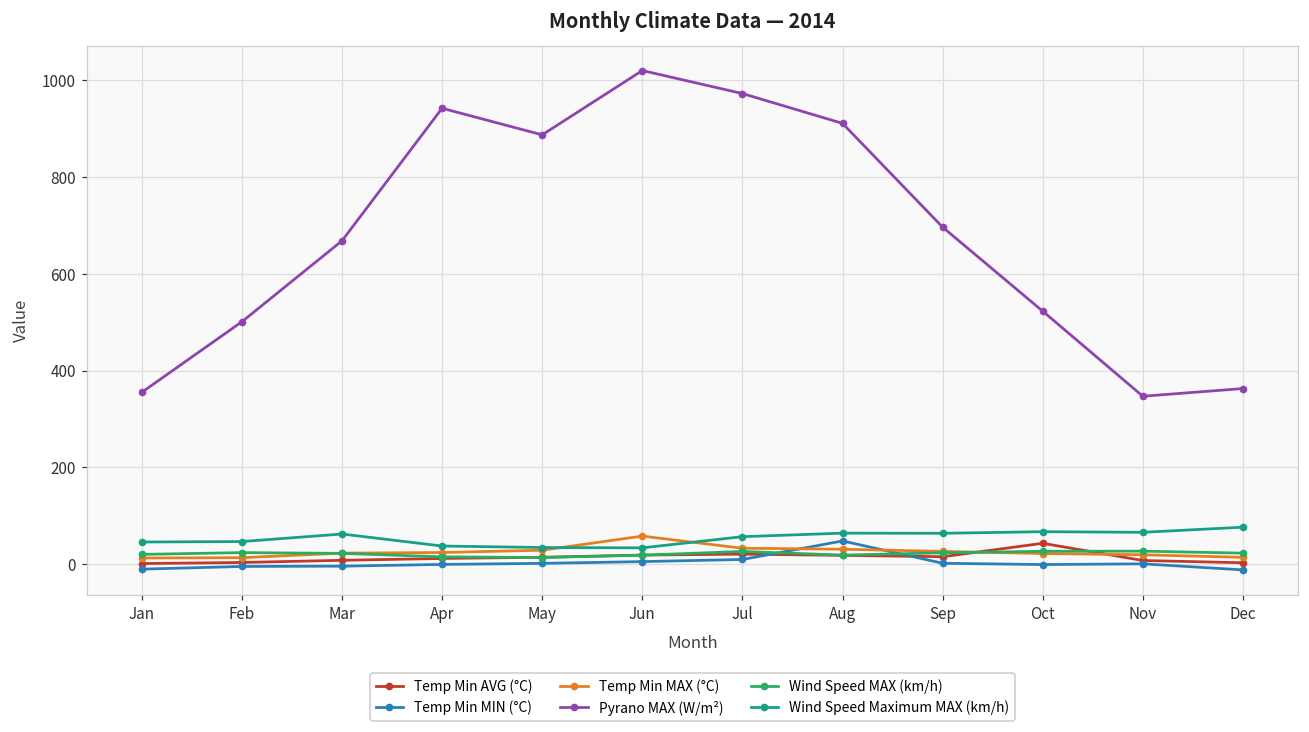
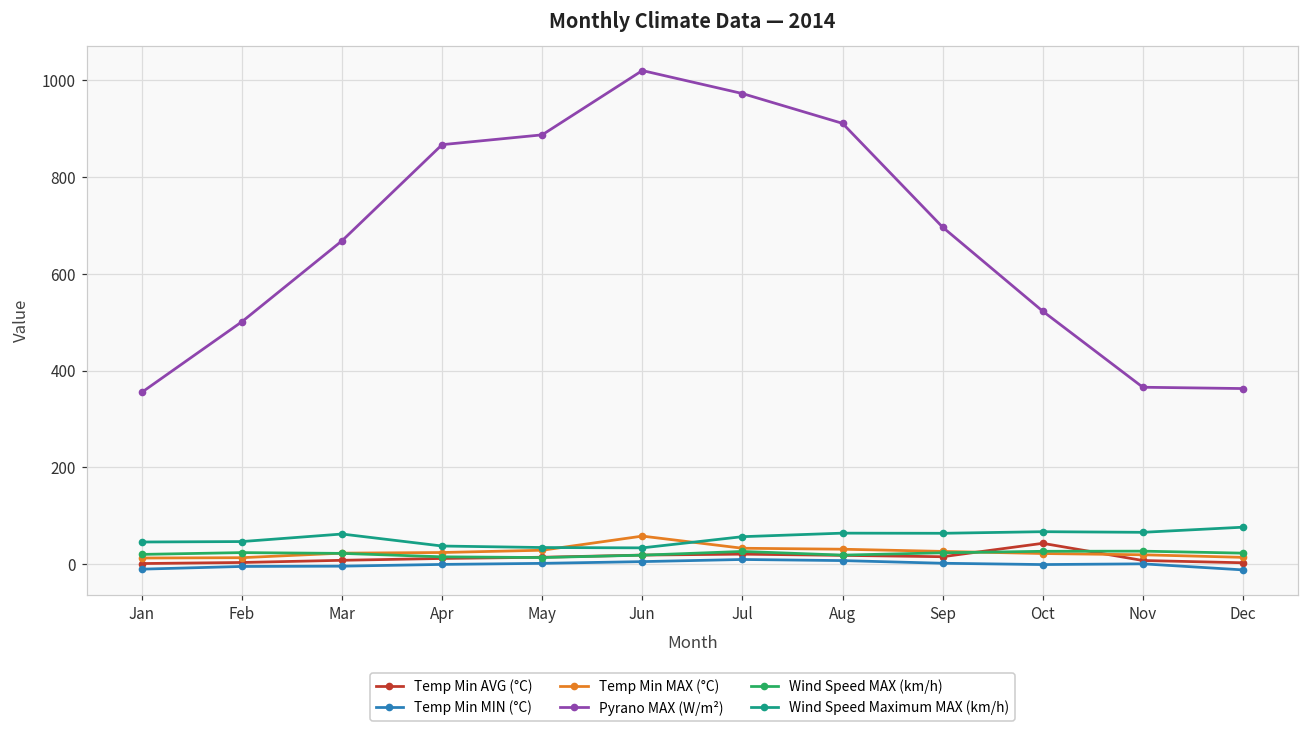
Pyrano MAX (W/m²), Apr: 940 -> 870
Temp Min MIN (°C), Aug: 50 -> 10
Pyrano MAX (W/m²), Nov: 350 -> 370
